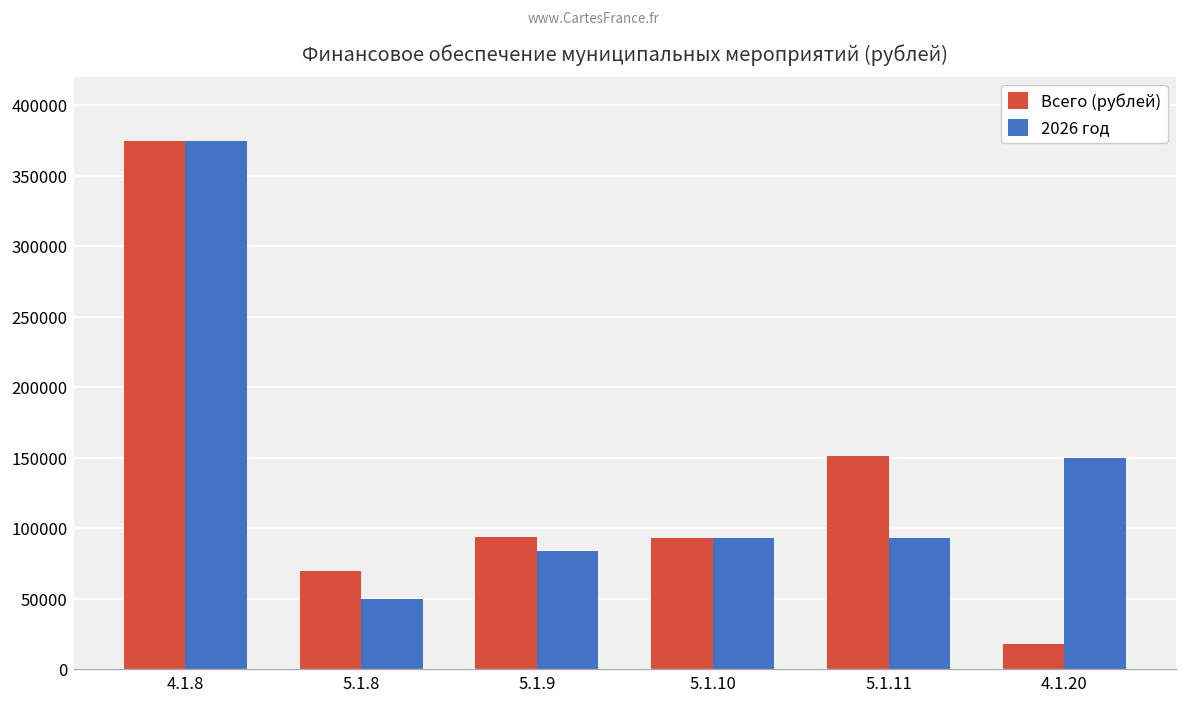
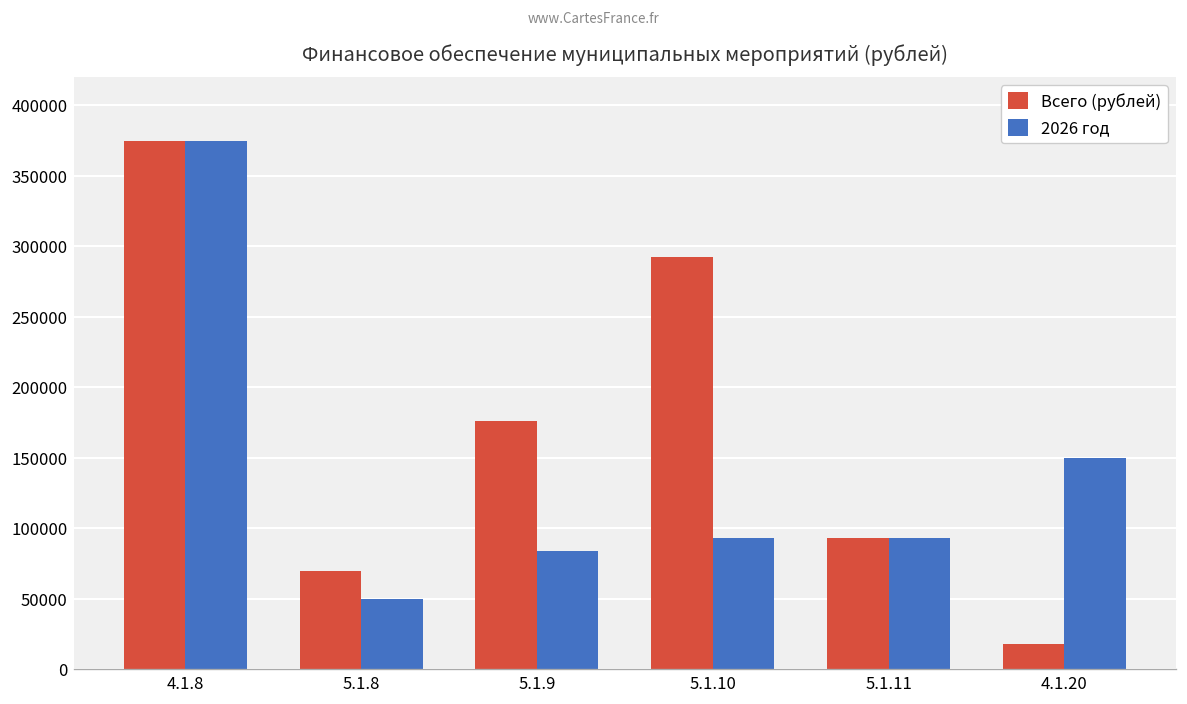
Всего (рублей), 5.1.9: 94000 -> 176000
Всего (рублей), 5.1.10: 93000 -> 293000
Всего (рублей), 5.1.11: 151000 -> 93000
